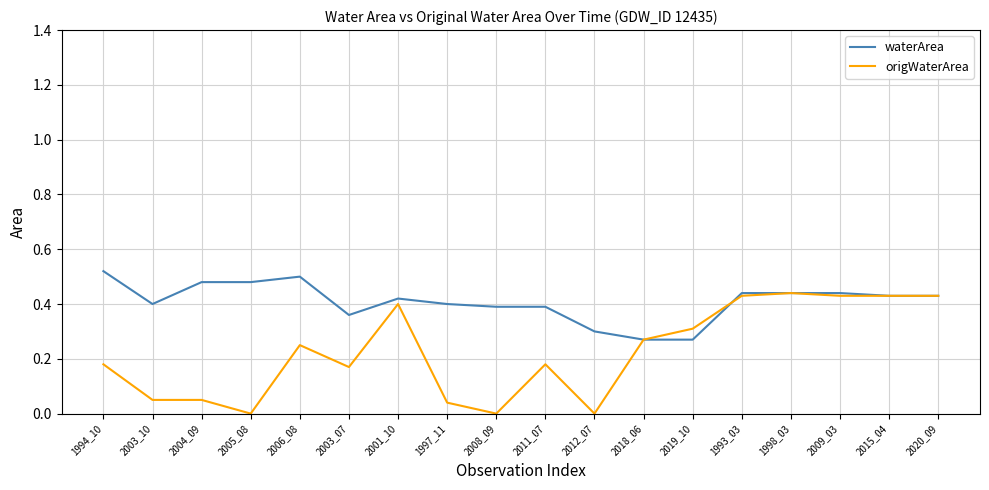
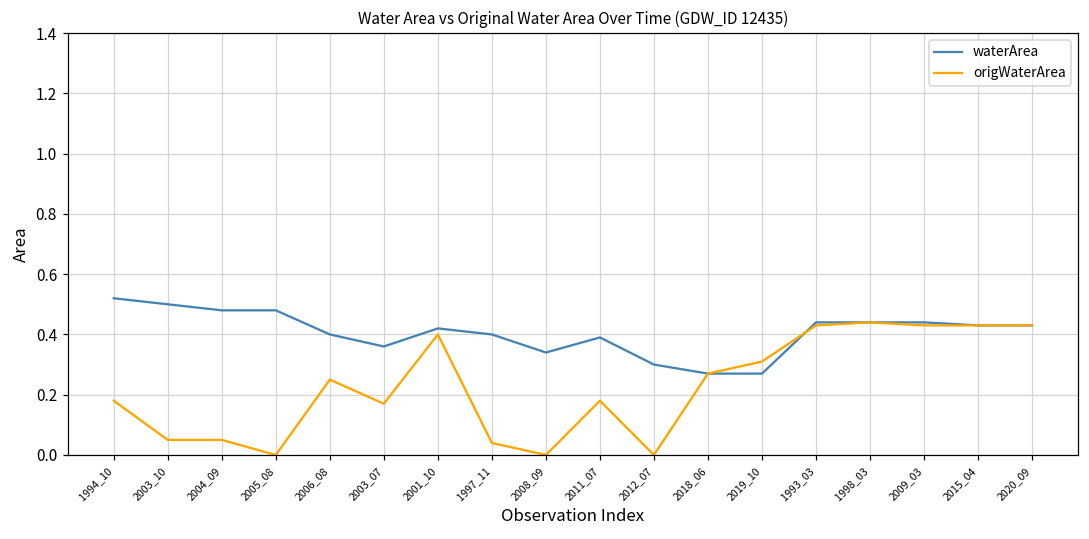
waterArea, 2003_10: 0.4 -> 0.5
waterArea, 2006_08: 0.5 -> 0.4
waterArea, 2008_09: 0.39 -> 0.34
